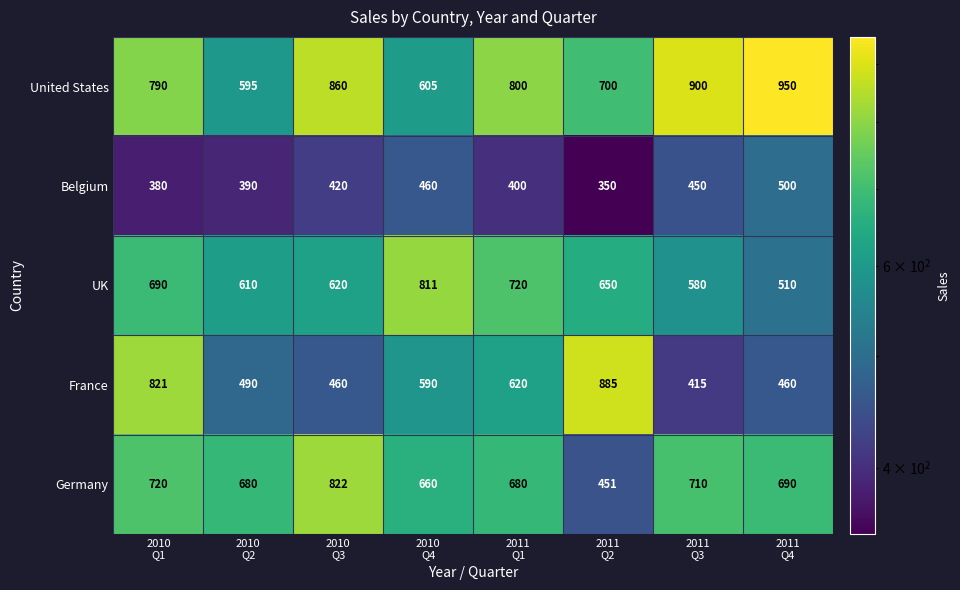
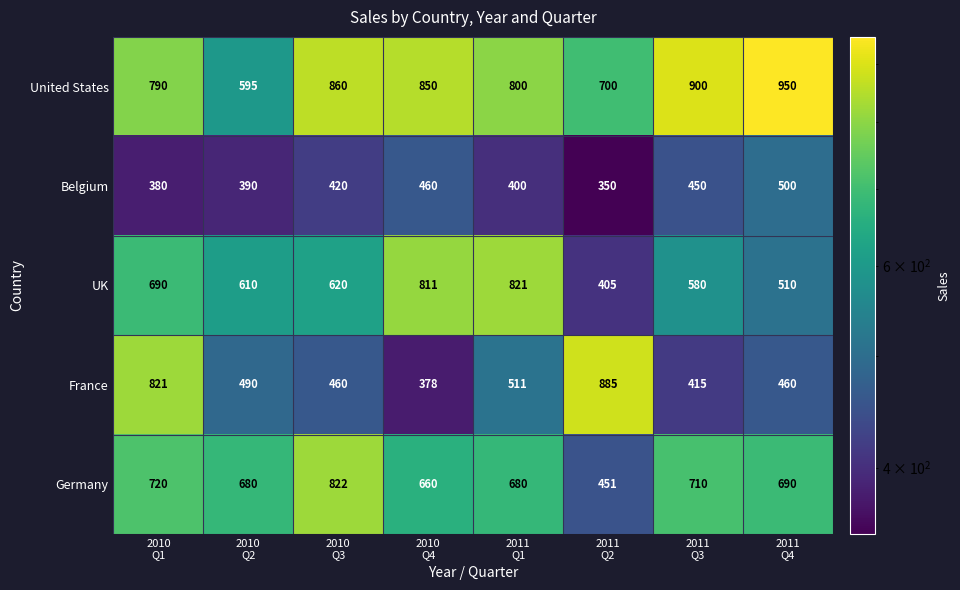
United States, 2010 Q4: 605 -> 850
UK, 2011 Q1: 720 -> 821
UK, 2011 Q2: 650 -> 405
France, 2010 Q4: 590 -> 378
France, 2011 Q1: 620 -> 511
